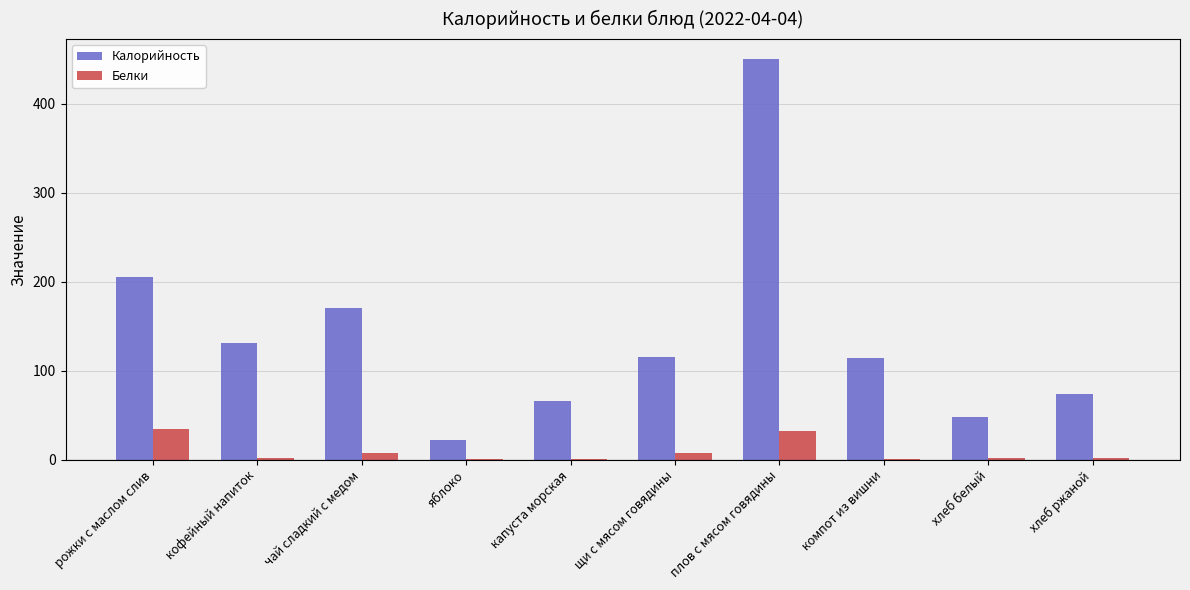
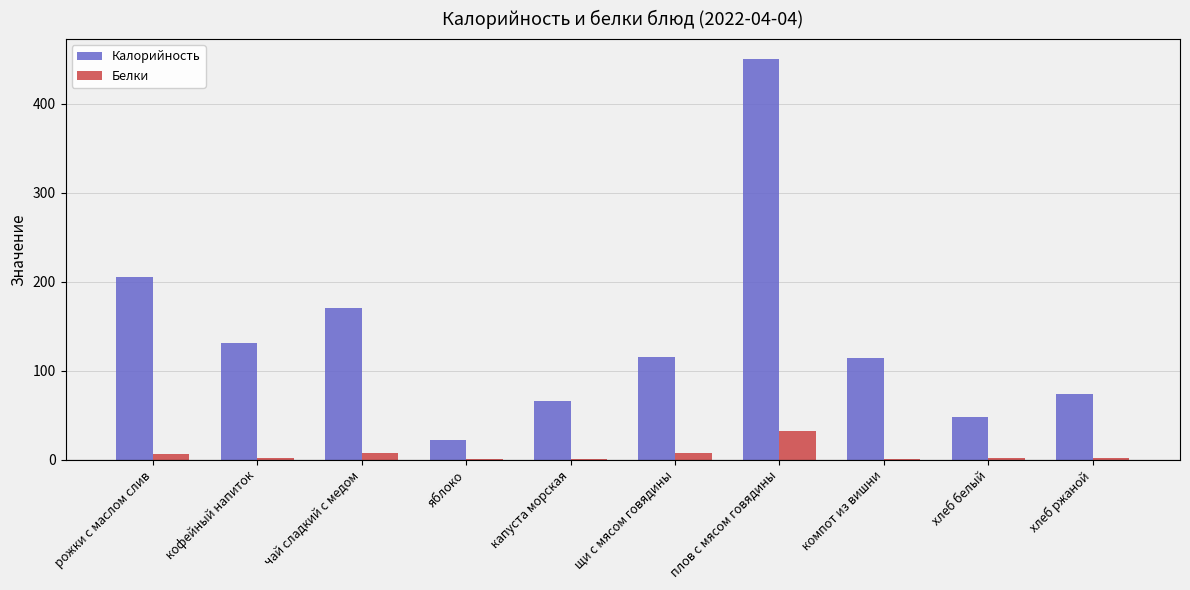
Белки, рожки с маслом слив: 30 -> 10
